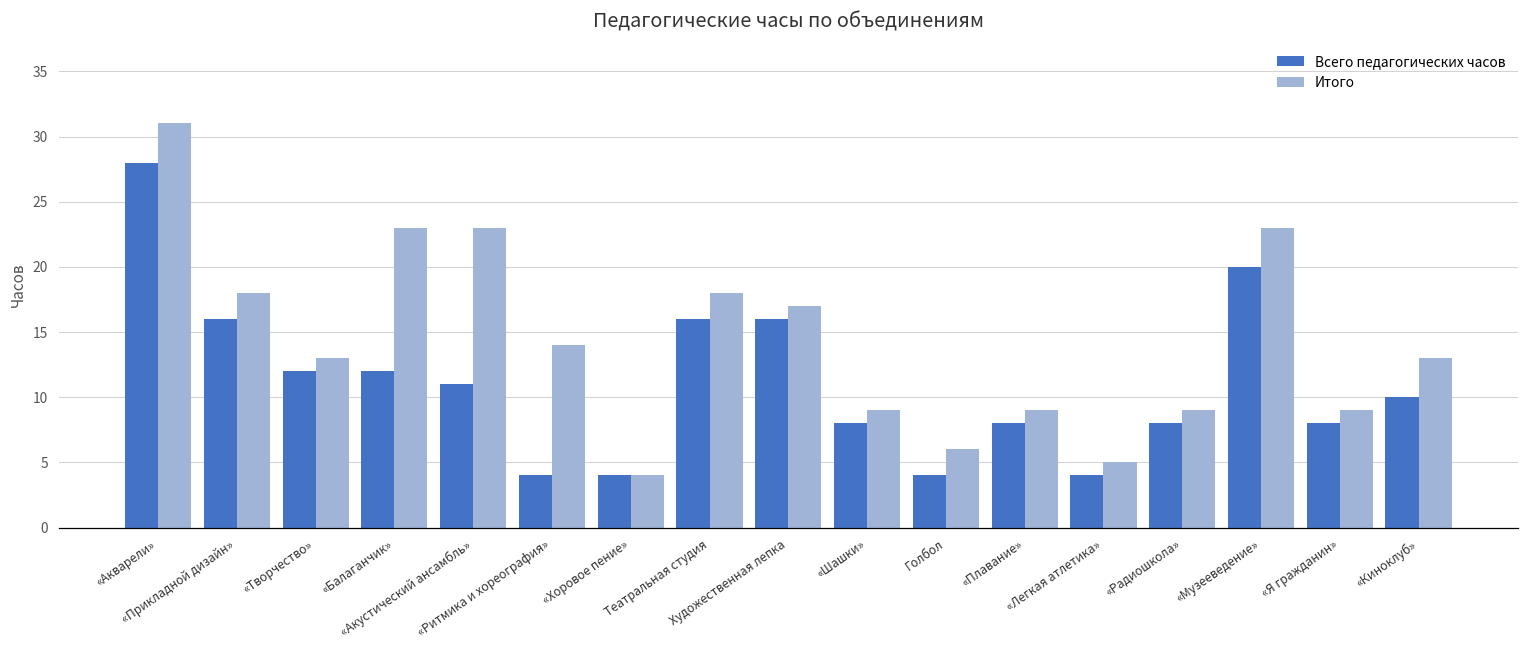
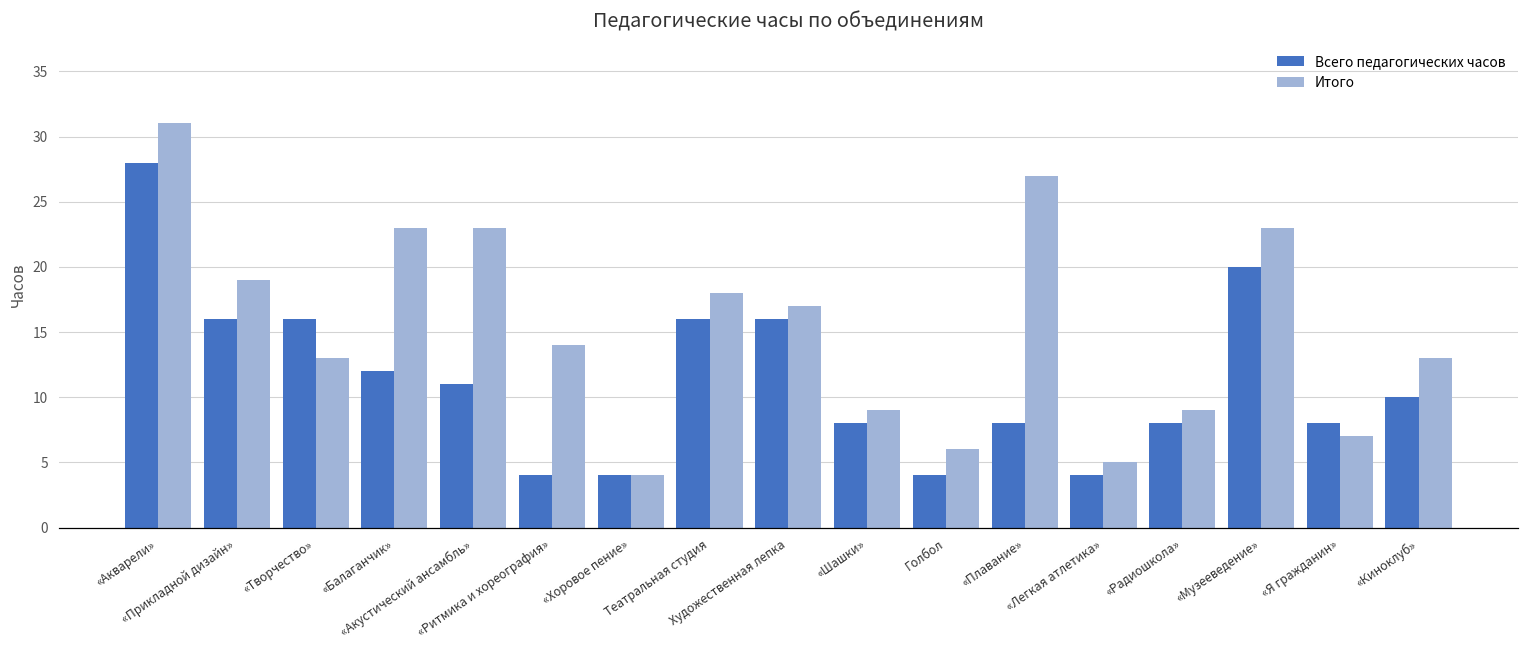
Итого, «Прикладной дизайн»: 18 -> 19
Всего педагогических часов, «Творчество»: 12 -> 16
Итого, «Плавание»: 9 -> 27
Итого, «Я гражданин»: 9 -> 7
